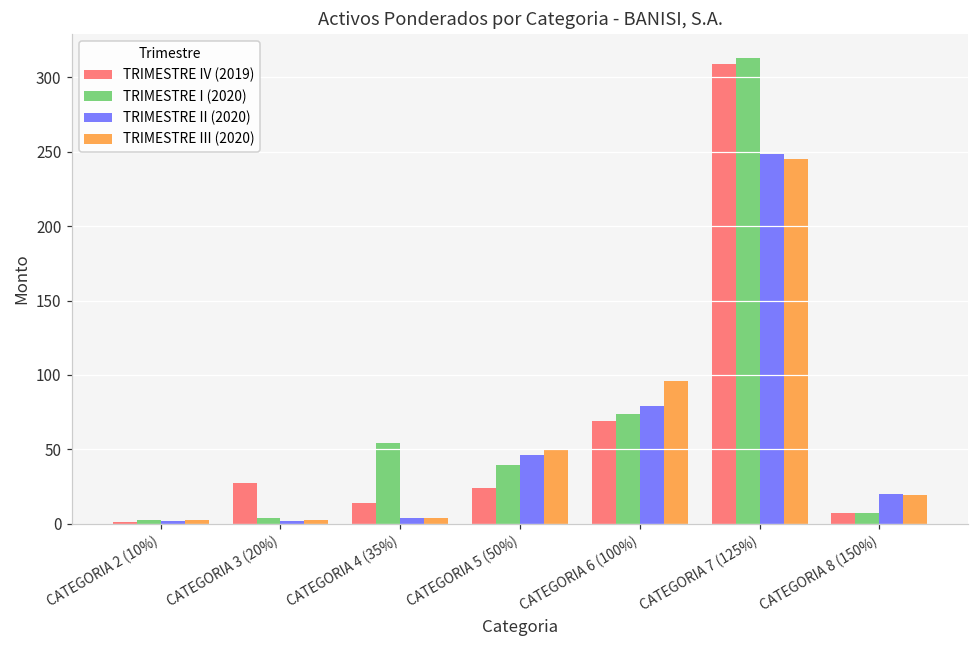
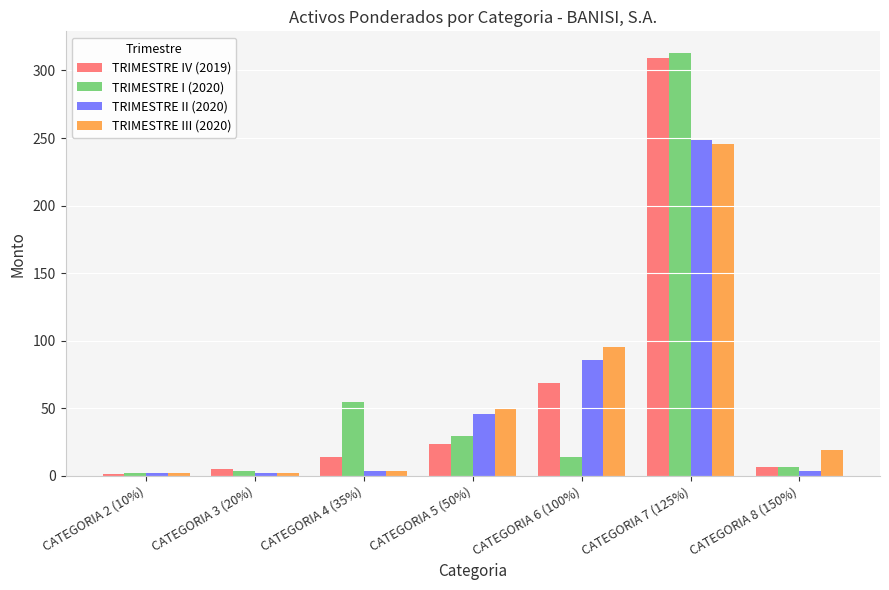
TRIMESTRE IV (2019), CATEGORIA 3 (20%): 27 -> 5
TRIMESTRE I (2020), CATEGORIA 5 (50%): 40 -> 30
TRIMESTRE I (2020), CATEGORIA 6 (100%): 74 -> 14
TRIMESTRE II (2020), CATEGORIA 6 (100%): 79 -> 85
TRIMESTRE II (2020), CATEGORIA 8 (150%): 20 -> 3
